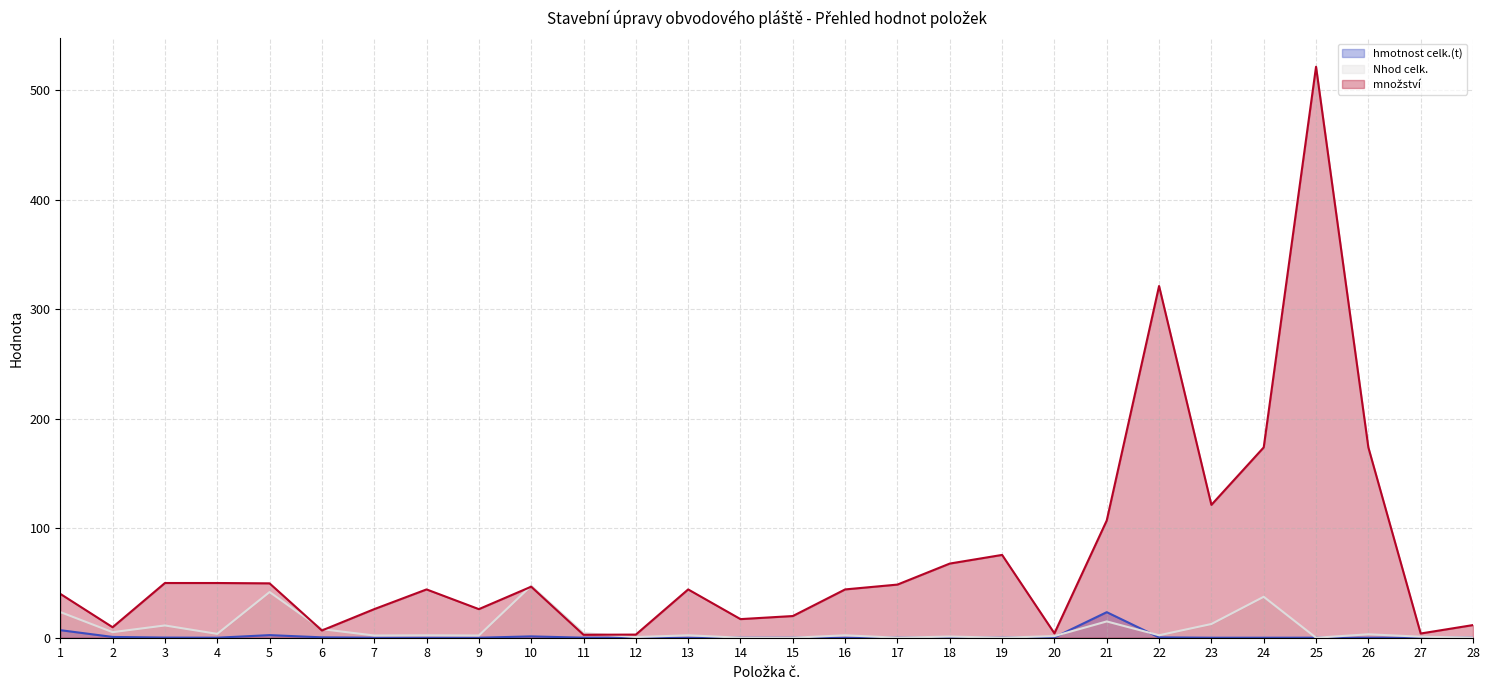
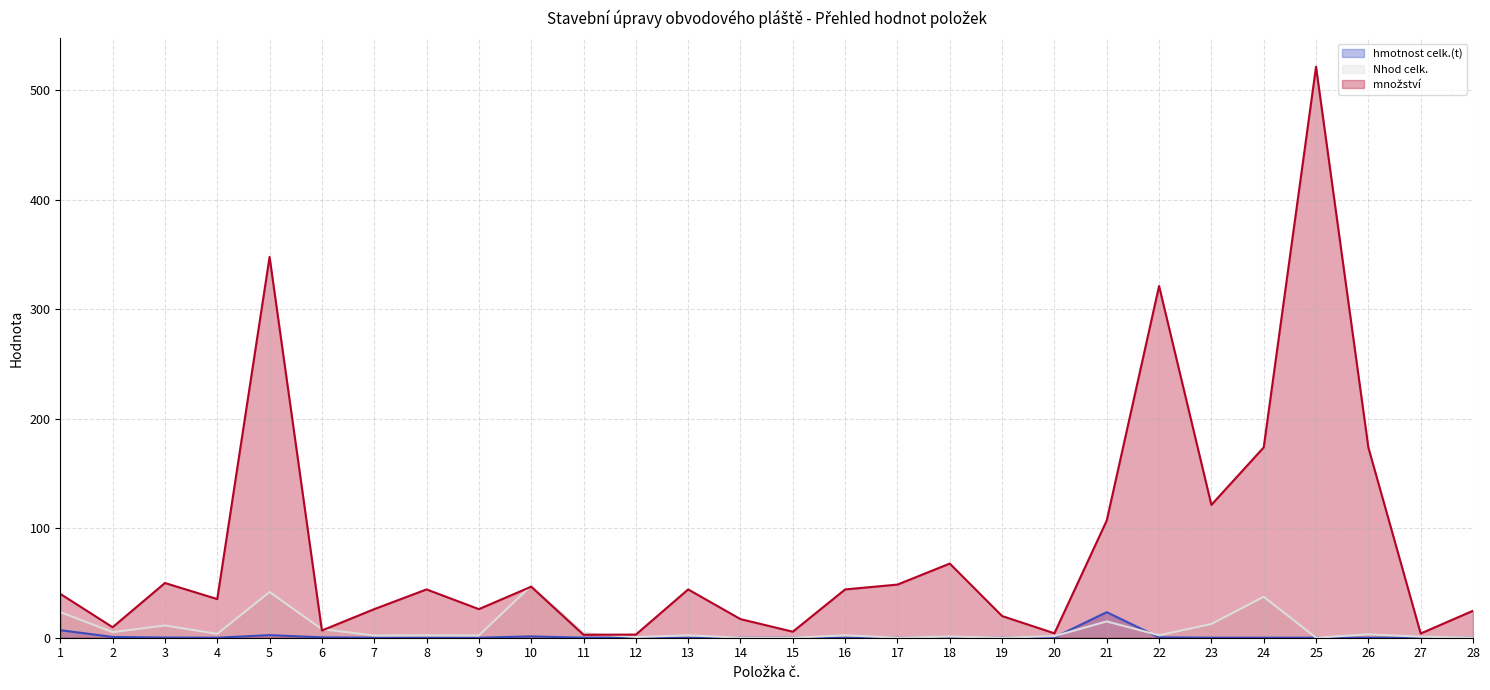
množství, 4: 50 -> 35
množství, 5: 50 -> 348
množství, 15: 20 -> 6
množství, 19: 76 -> 20
množství, 28: 12 -> 25
